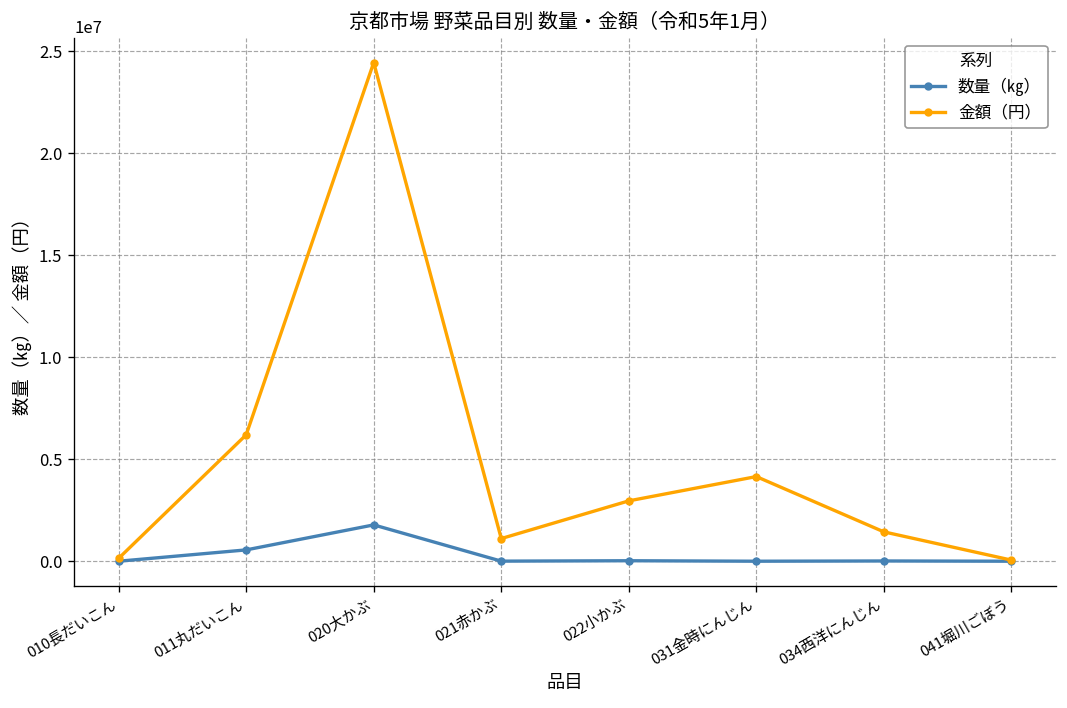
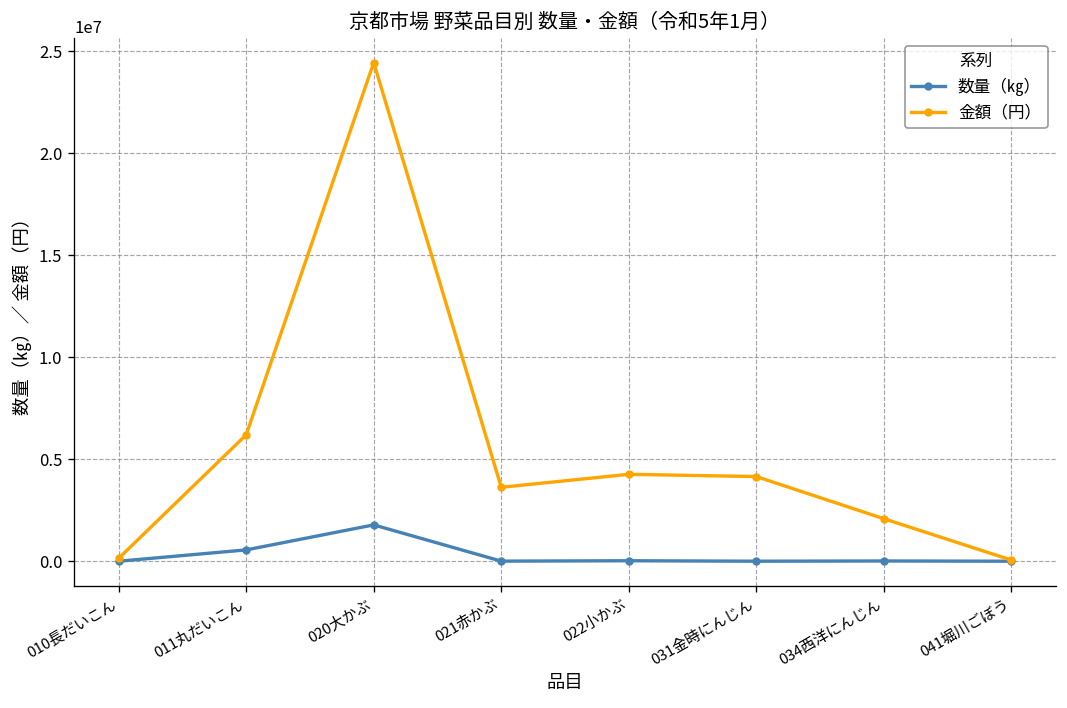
金額（円）, 021赤かぶ: 1100000 -> 3600000
金額（円）, 022小かぶ: 3000000 -> 4300000
金額（円）, 034西洋にんじん: 1400000 -> 2100000
